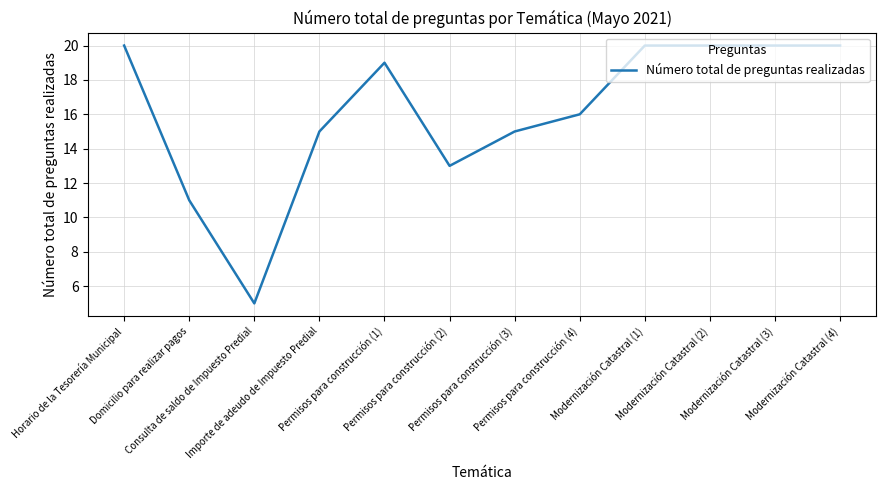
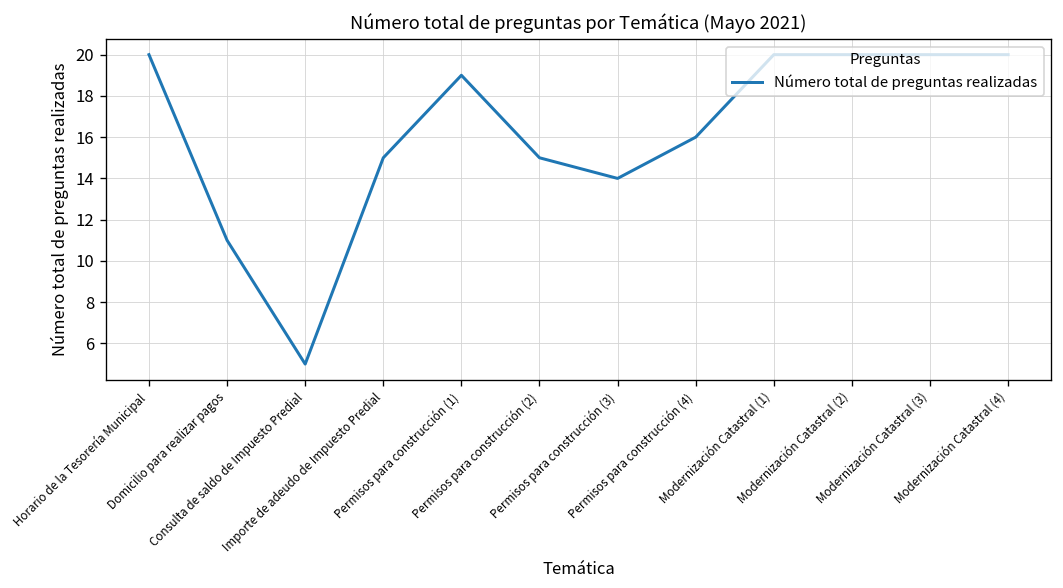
Permisos para construcción (2): 13 -> 15
Permisos para construcción (3): 15 -> 14
